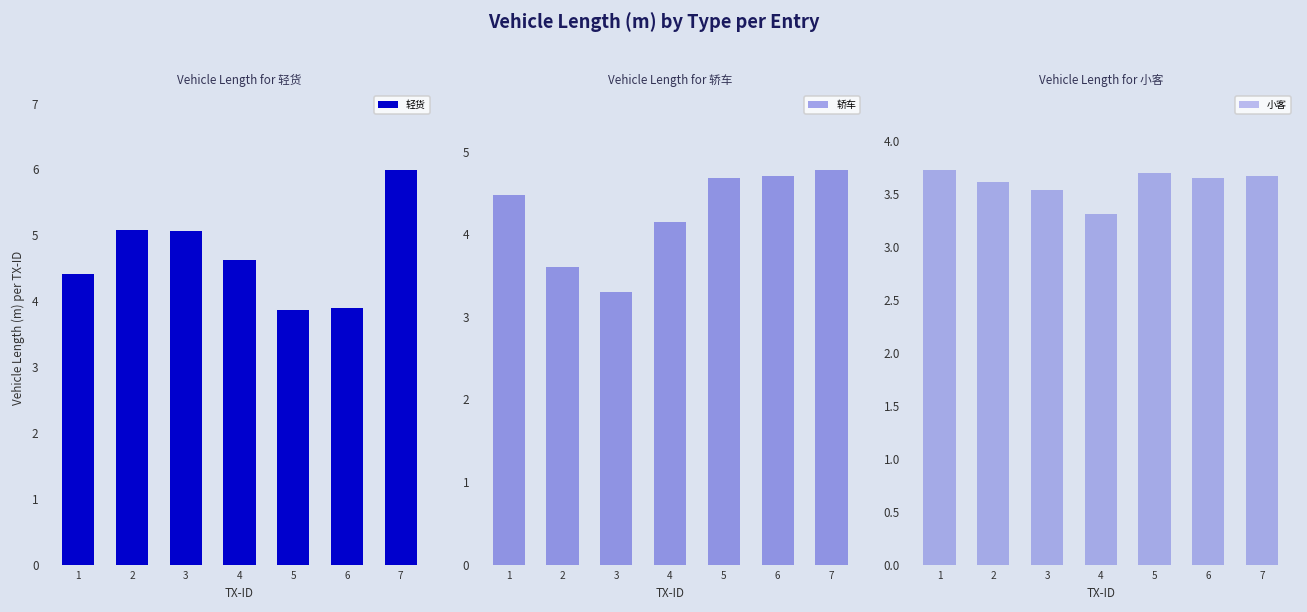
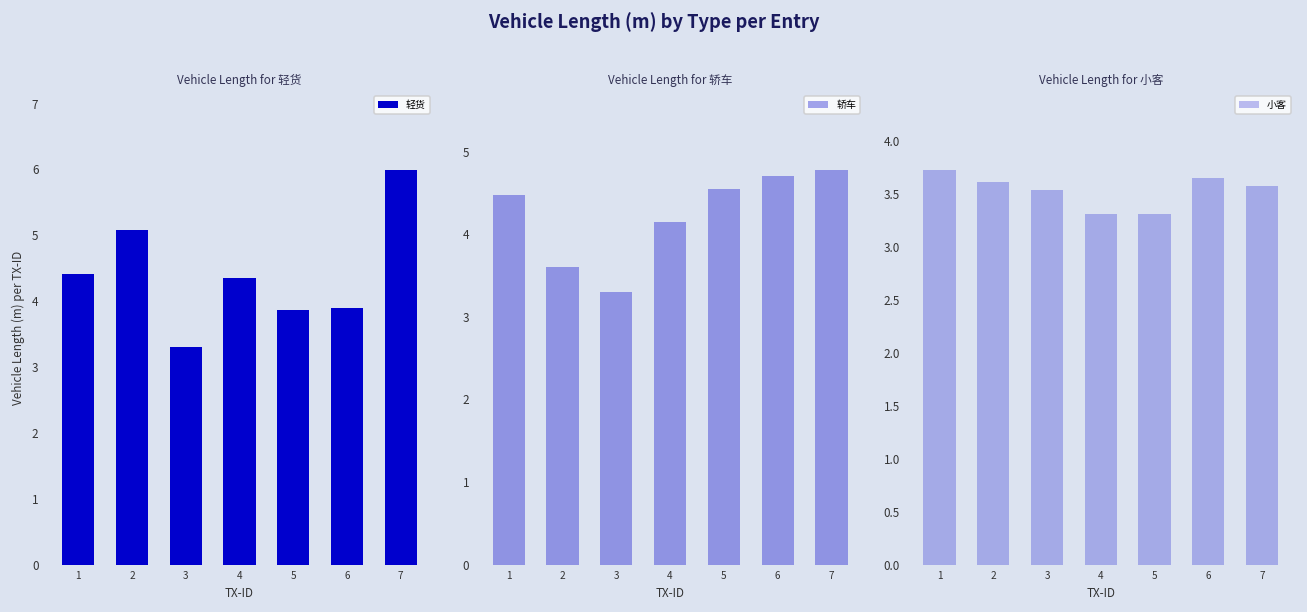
Vehicle Length for 轻货, 3: 5.1 -> 3.3
Vehicle Length for 轻货, 4: 4.6 -> 4.4
Vehicle Length for 轿车, 5: 4.7 -> 4.6
Vehicle Length for 小客, 5: 3.7 -> 3.3
Vehicle Length for 小客, 7: 3.7 -> 3.6
